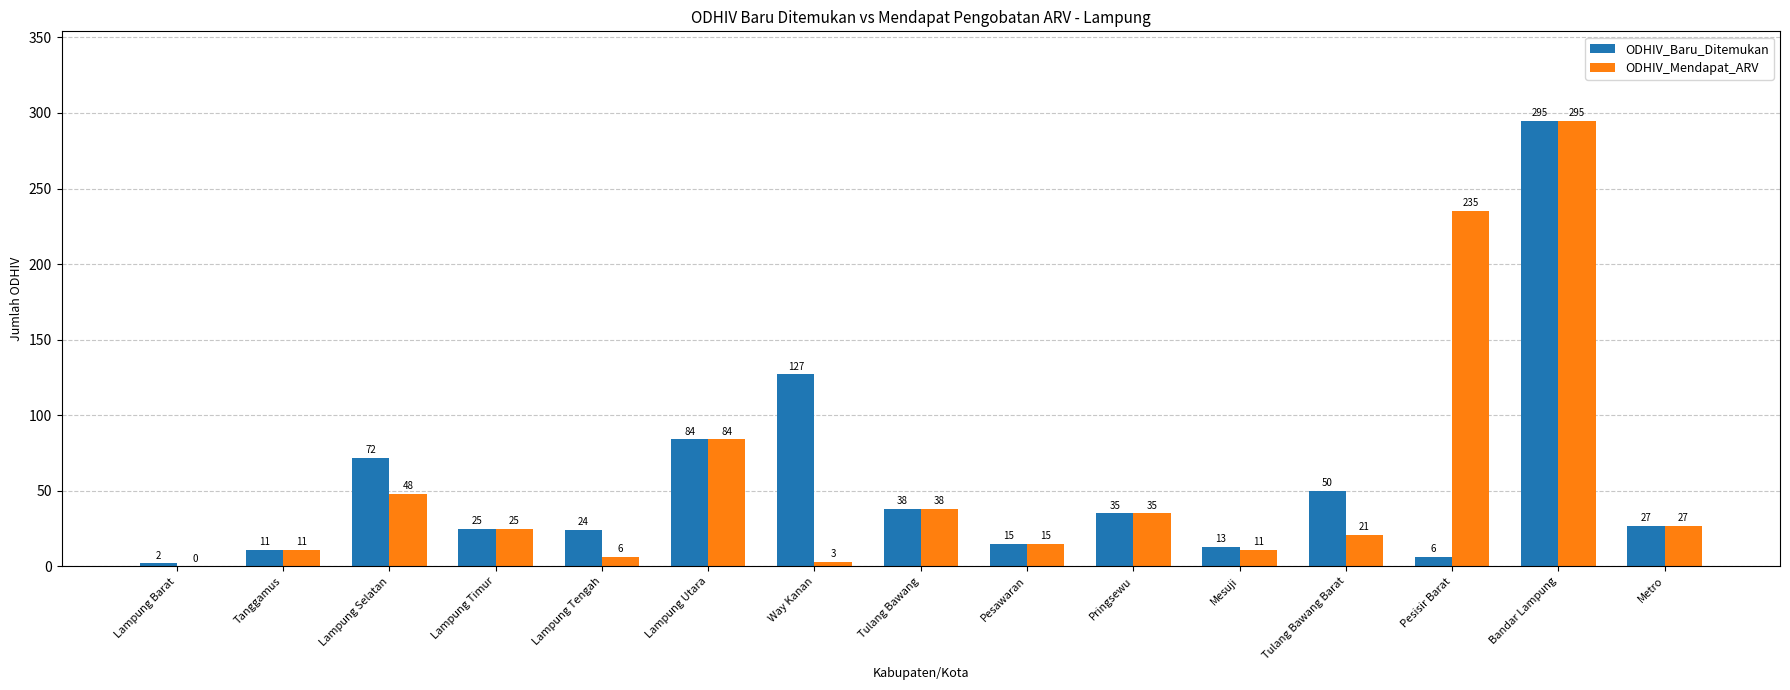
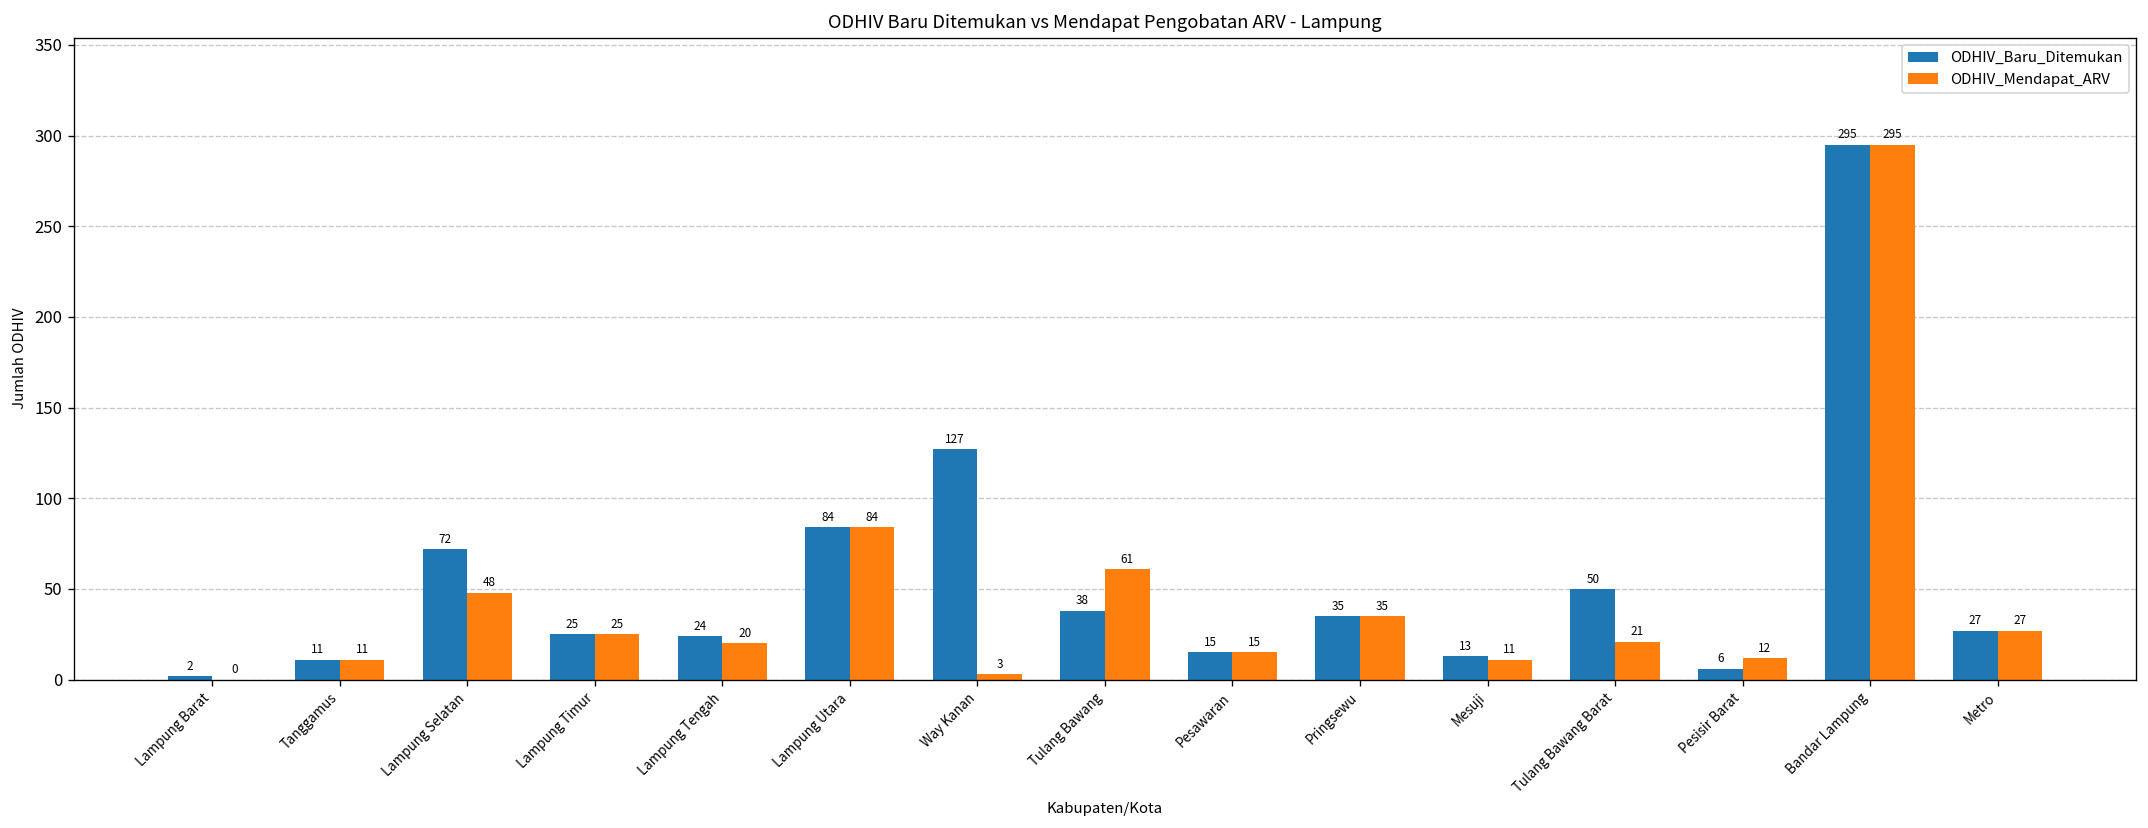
ODHIV_Mendapat_ARV, Lampung Tengah: 6 -> 20
ODHIV_Mendapat_ARV, Tulang Bawang: 38 -> 61
ODHIV_Mendapat_ARV, Pesisir Barat: 235 -> 12
